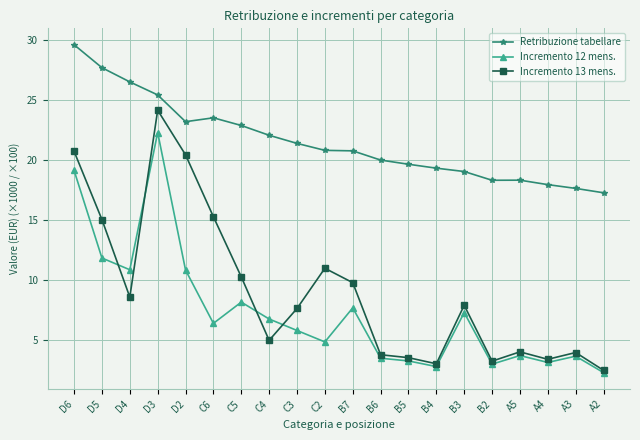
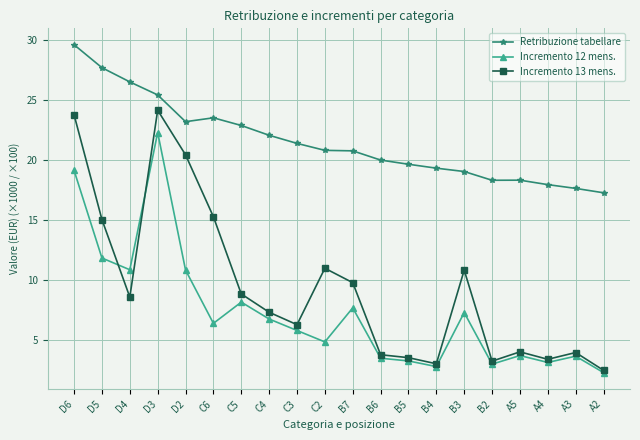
Incremento 13 mens., D6: 20.7 -> 23.8
Incremento 13 mens., C5: 10.3 -> 8.9
Incremento 13 mens., C4: 5.0 -> 7.3
Incremento 13 mens., C3: 7.6 -> 6.3
Incremento 13 mens., B3: 7.9 -> 10.8
